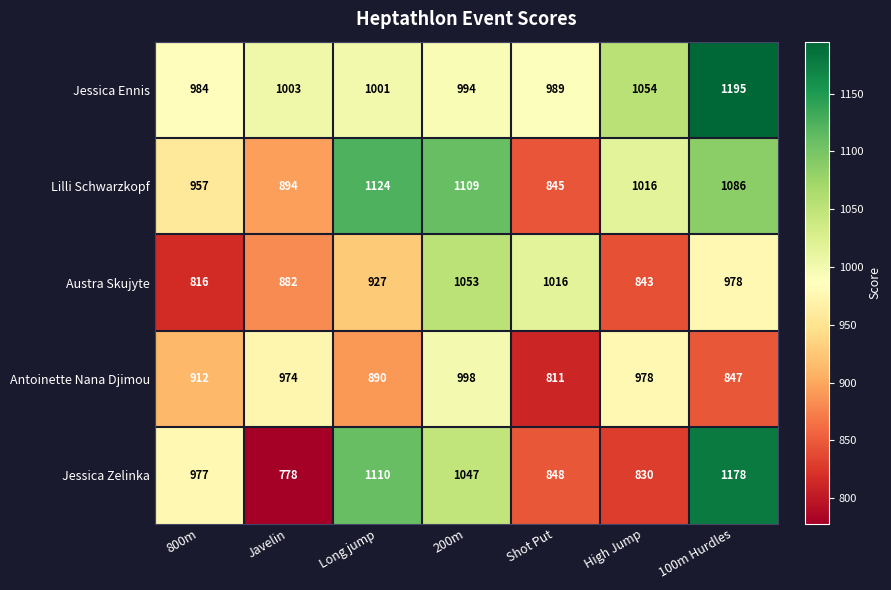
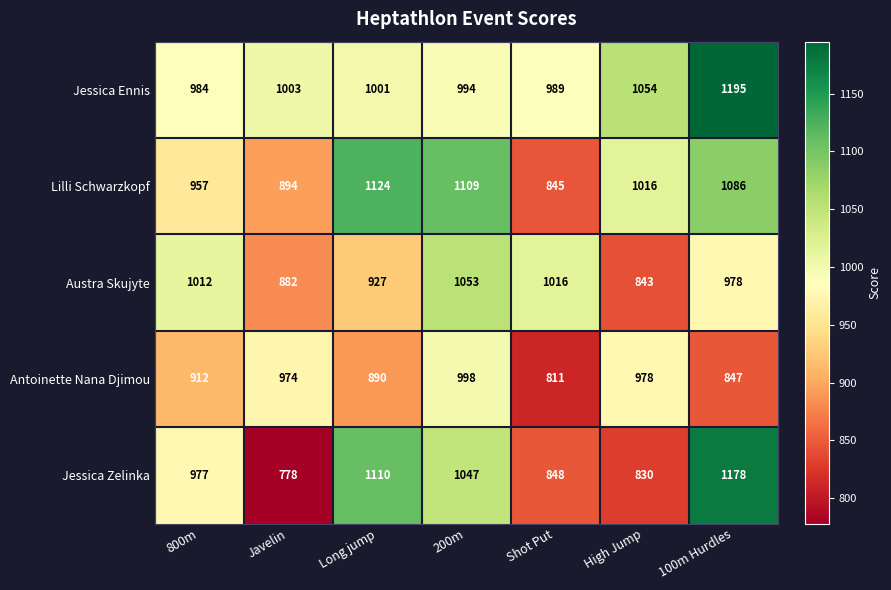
Austra Skujyte, 800m: 816 -> 1012
